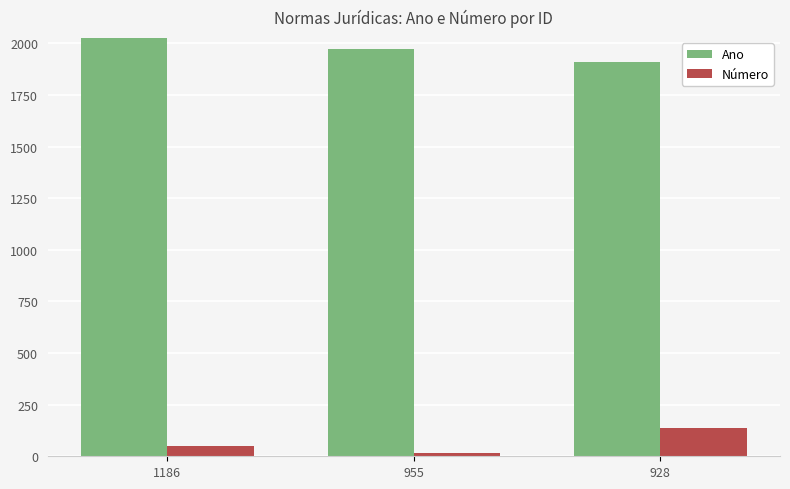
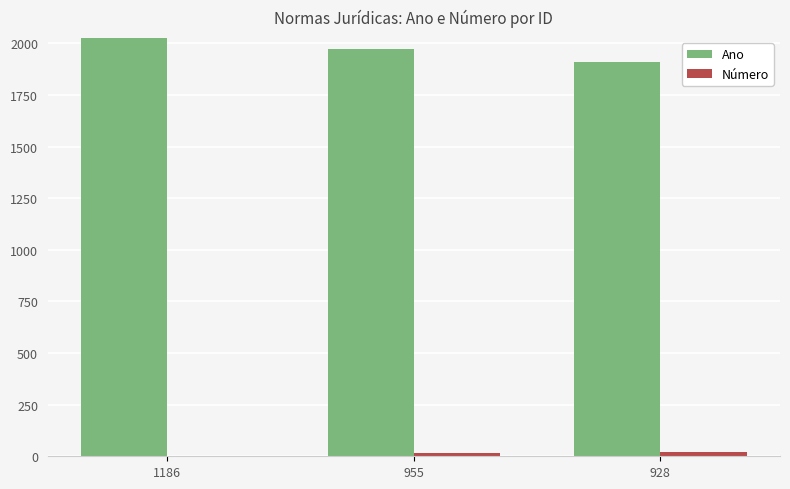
Número, 1186: 50 -> 0
Número, 928: 140 -> 20
